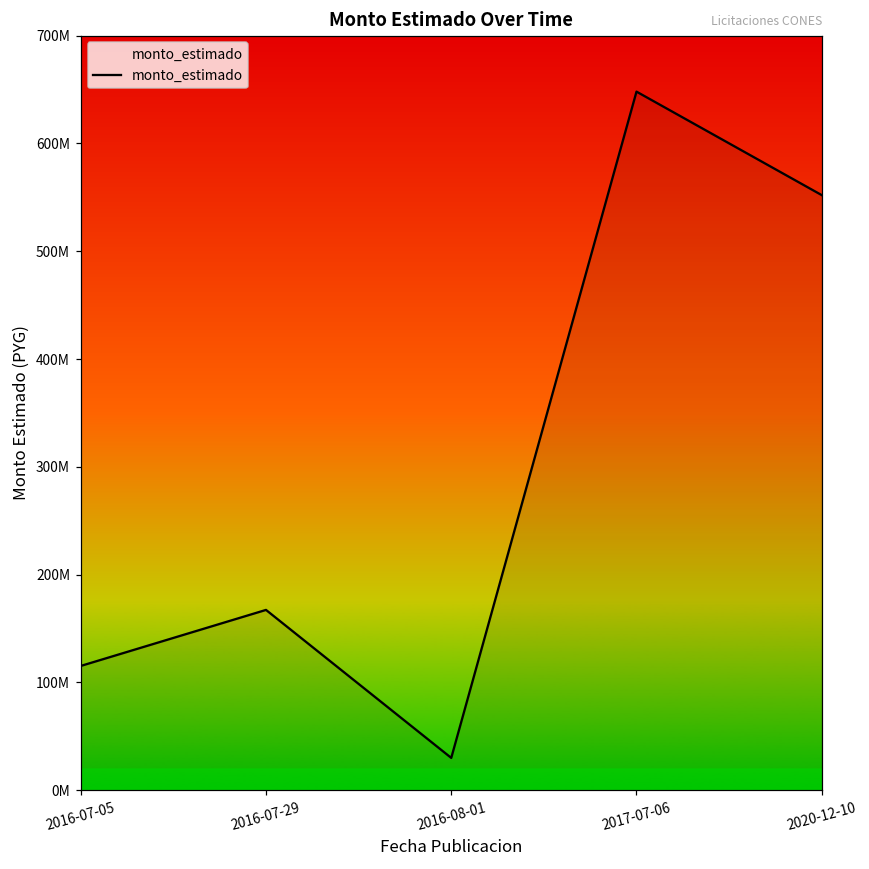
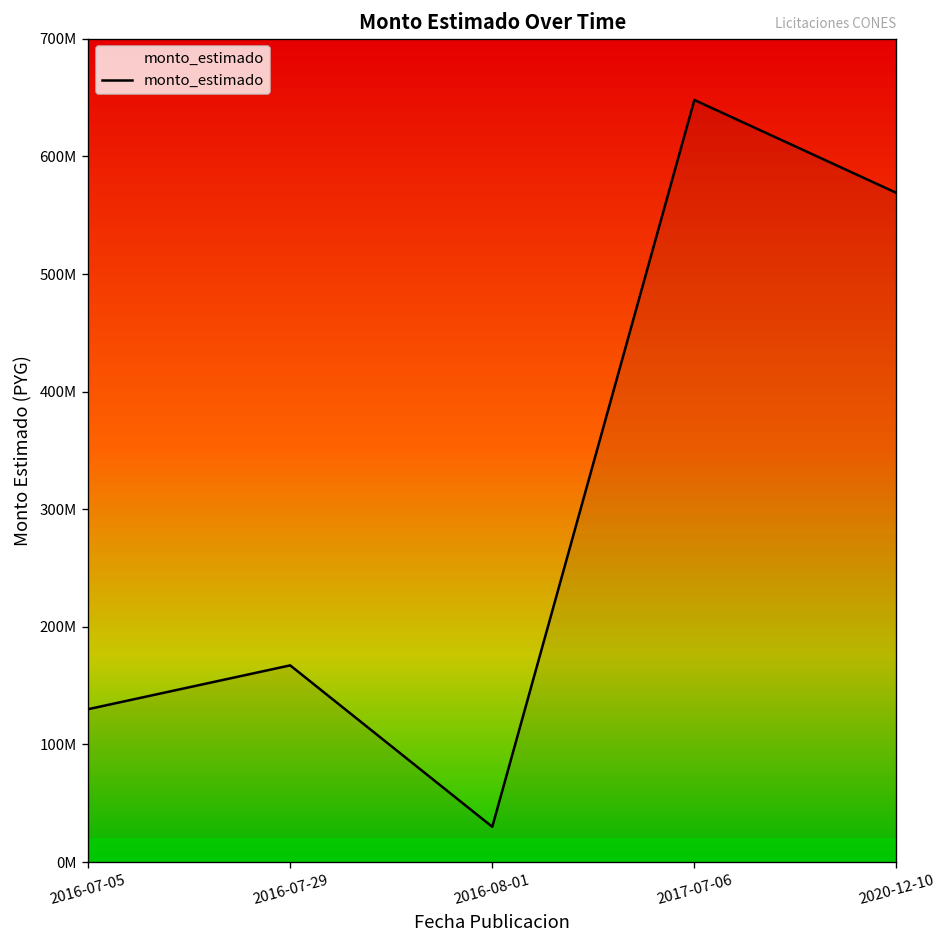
2016-07-05: 120000000 -> 130000000
2020-12-10: 550000000 -> 570000000
